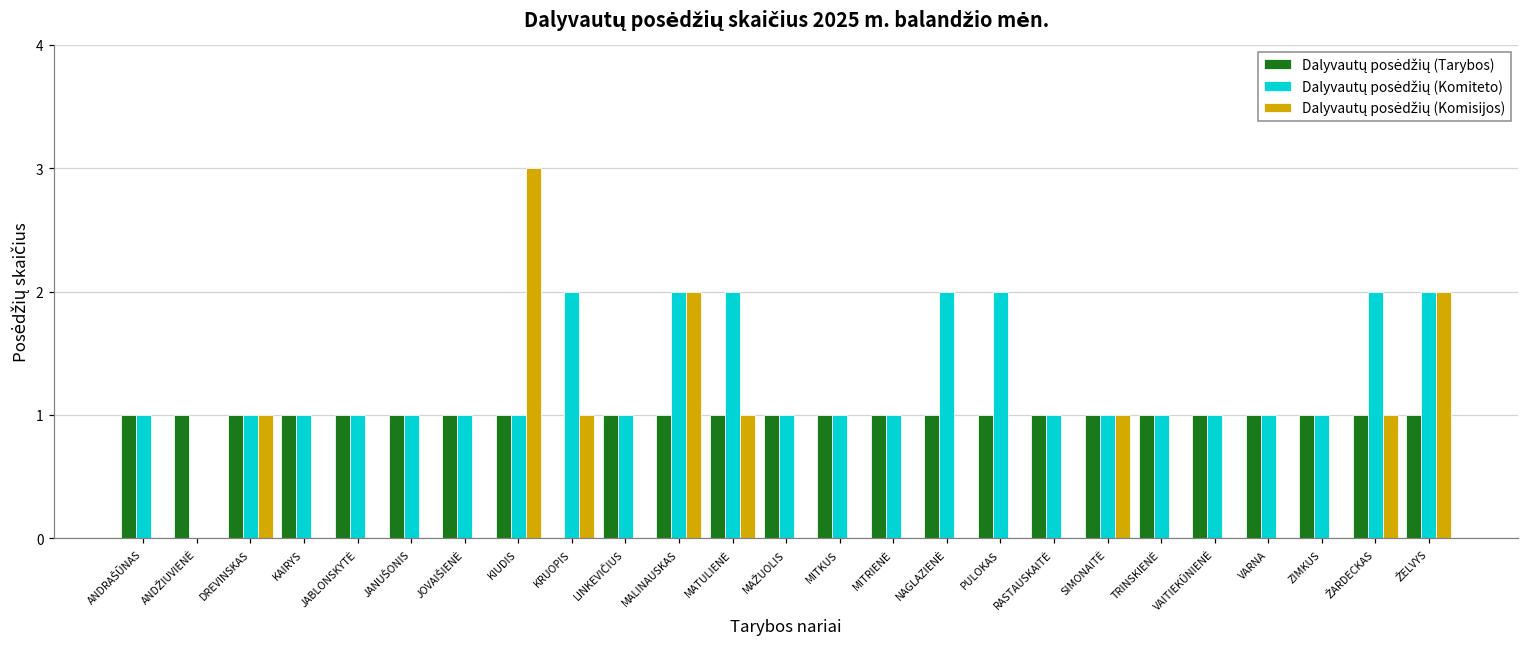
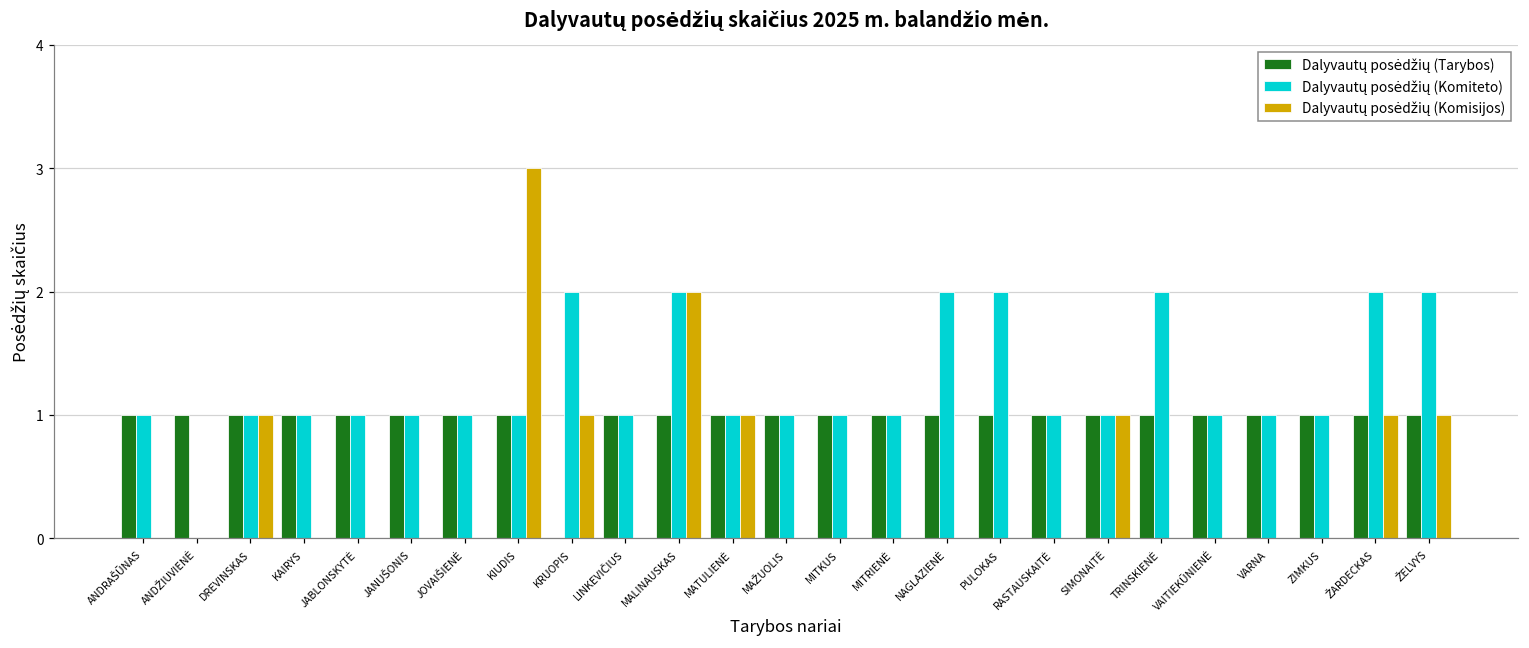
Dalyvautų posėdžių (Komiteto), MATULIENĖ: 2 -> 1
Dalyvautų posėdžių (Komiteto), TRINSKIENĖ: 1 -> 2
Dalyvautų posėdžių (Komisijos), ŽELVYS: 2 -> 1
